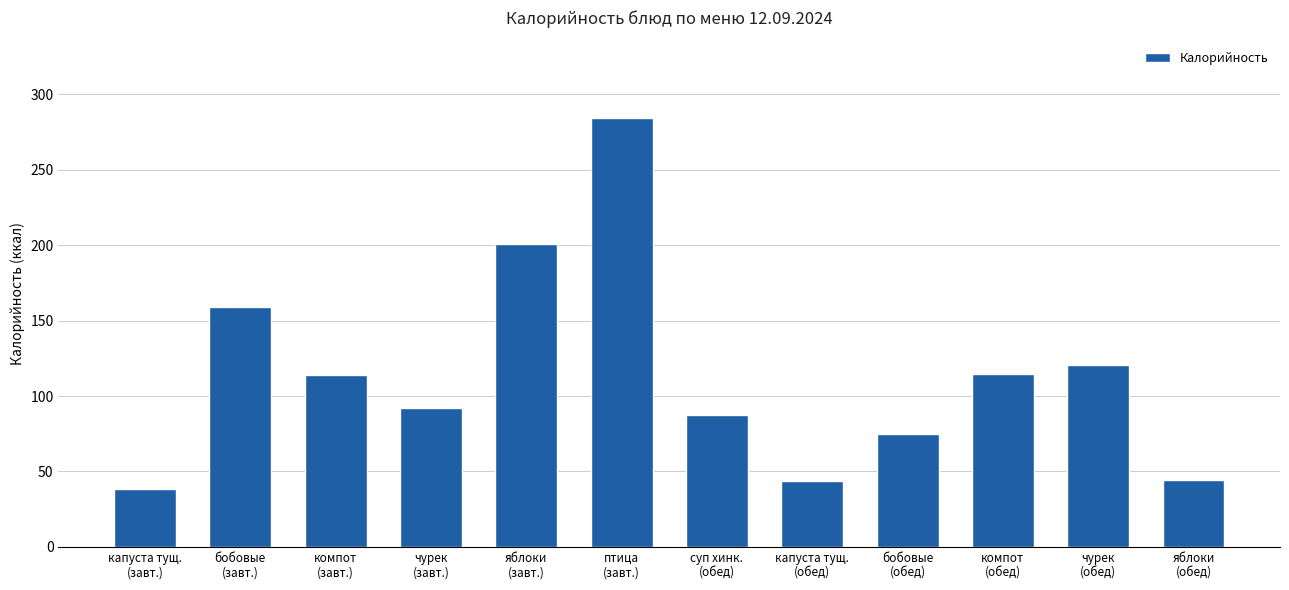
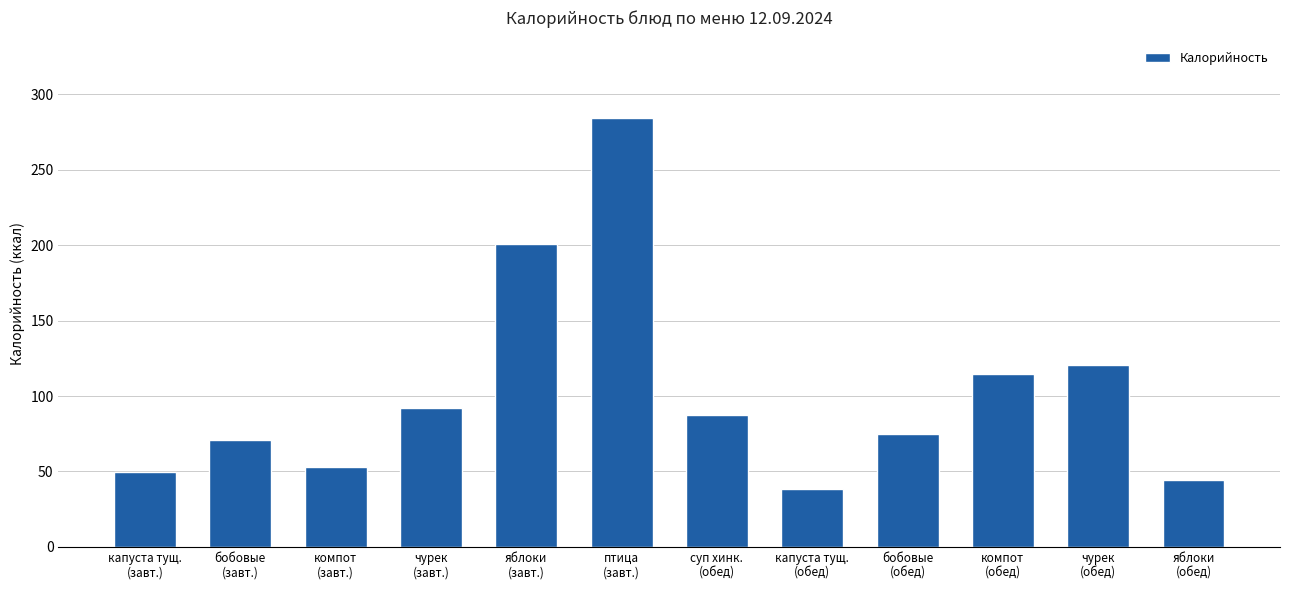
капуста тущ. (завт.): 39 -> 50
бобовые (завт.): 159 -> 71
компот (завт.): 114 -> 53
капуста тущ. (обед): 44 -> 39
